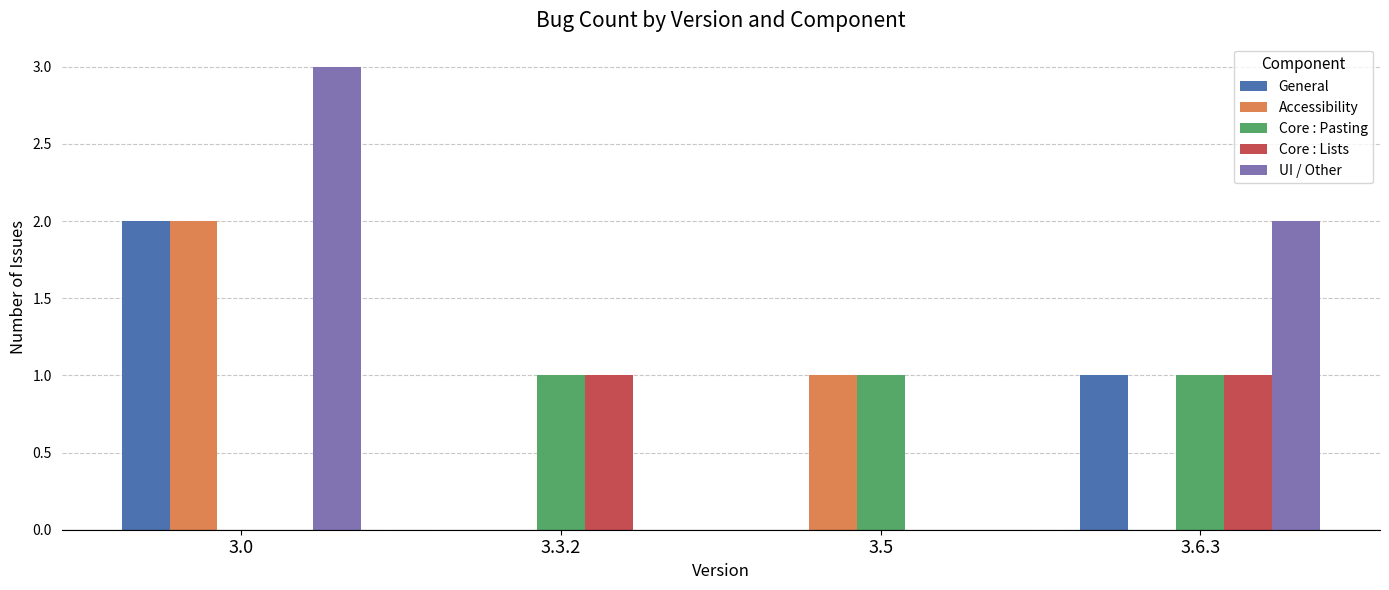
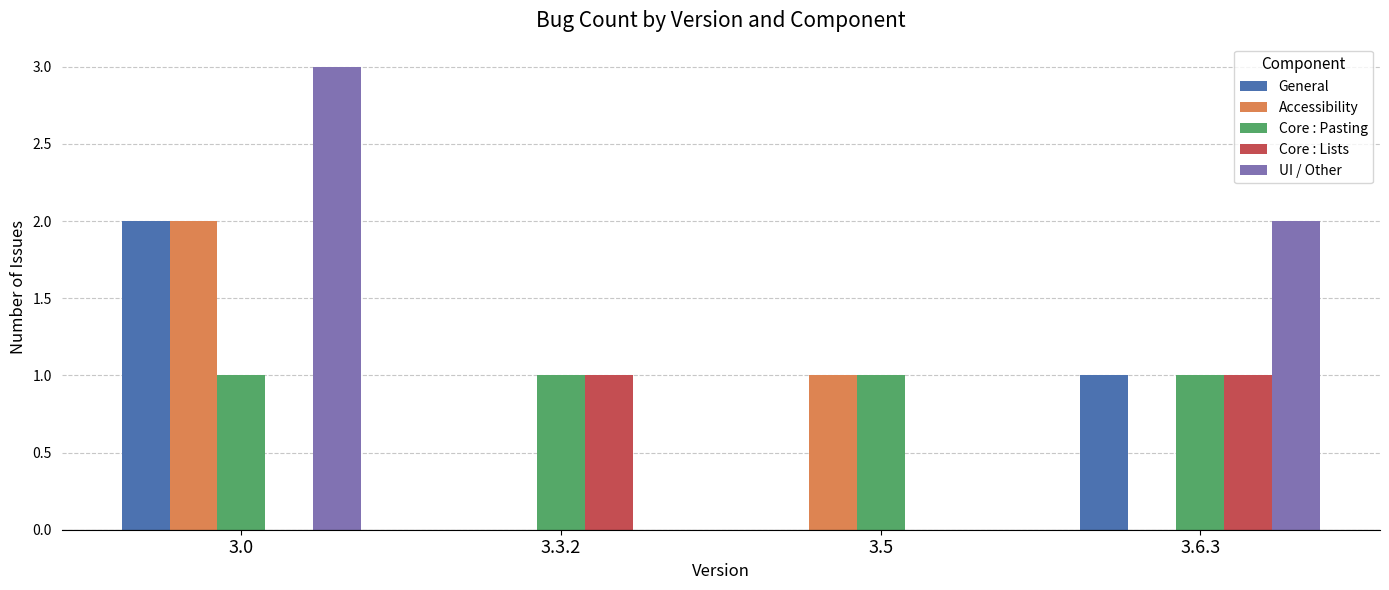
Core : Pasting, 3.0: 0 -> 1
